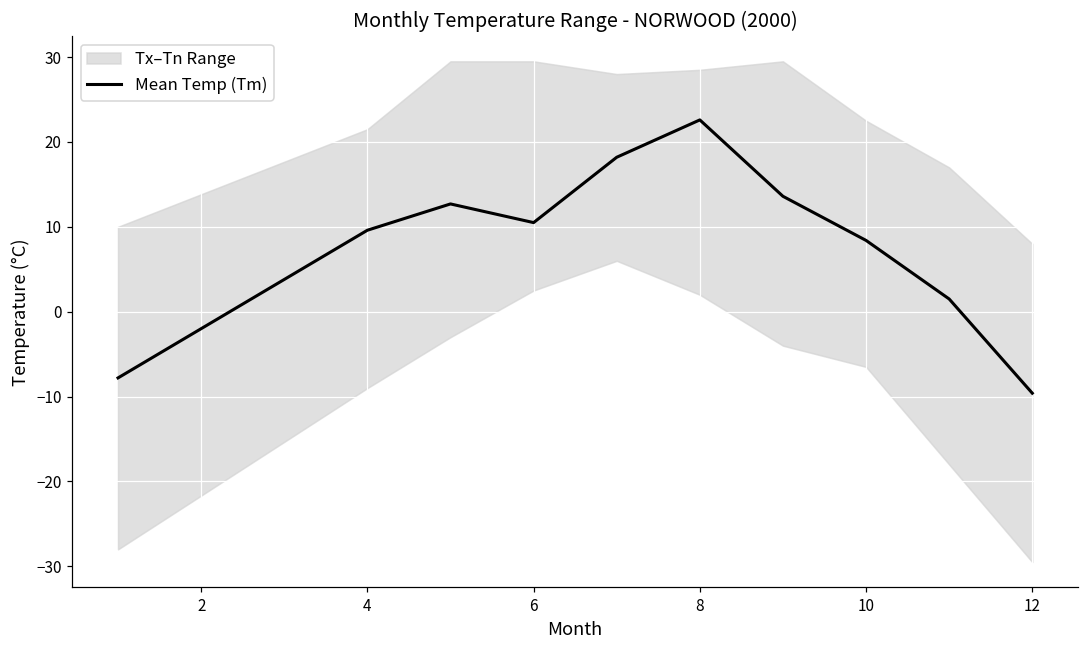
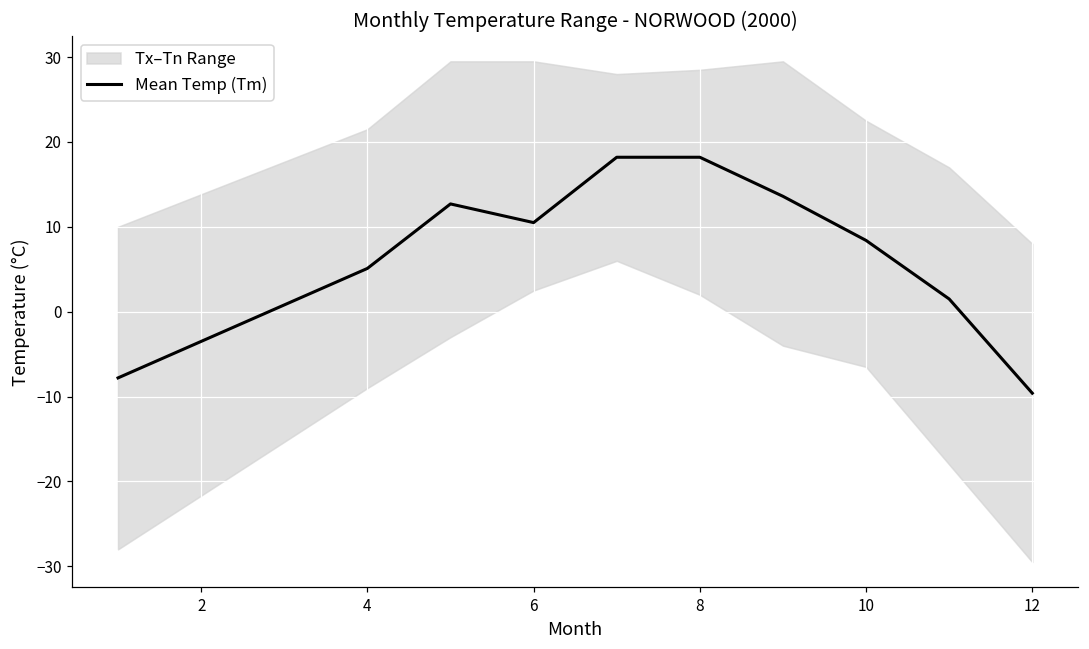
Mean Temp (Tm), 4: 10 -> 5
Mean Temp (Tm), 8: 23 -> 18
